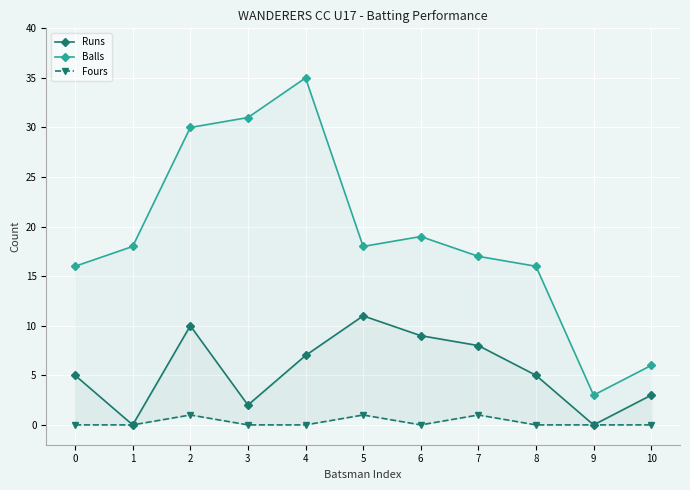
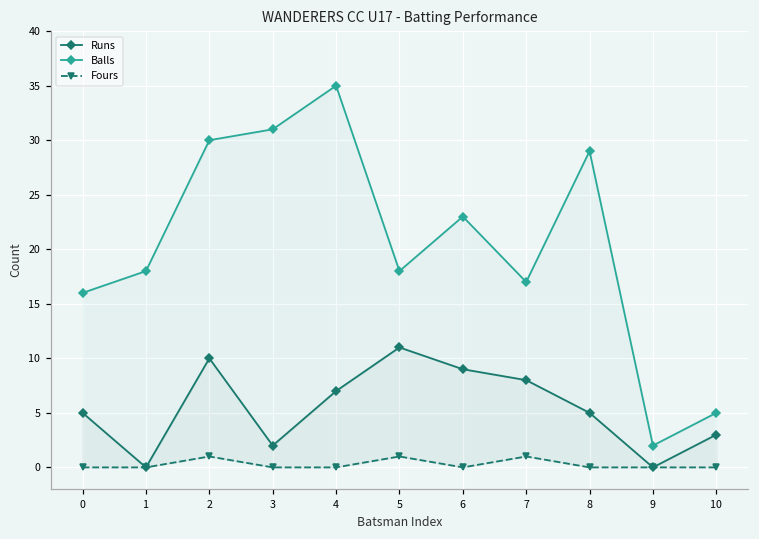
Balls, 6: 19 -> 23
Balls, 8: 16 -> 29
Balls, 9: 3 -> 2
Balls, 10: 6 -> 5
